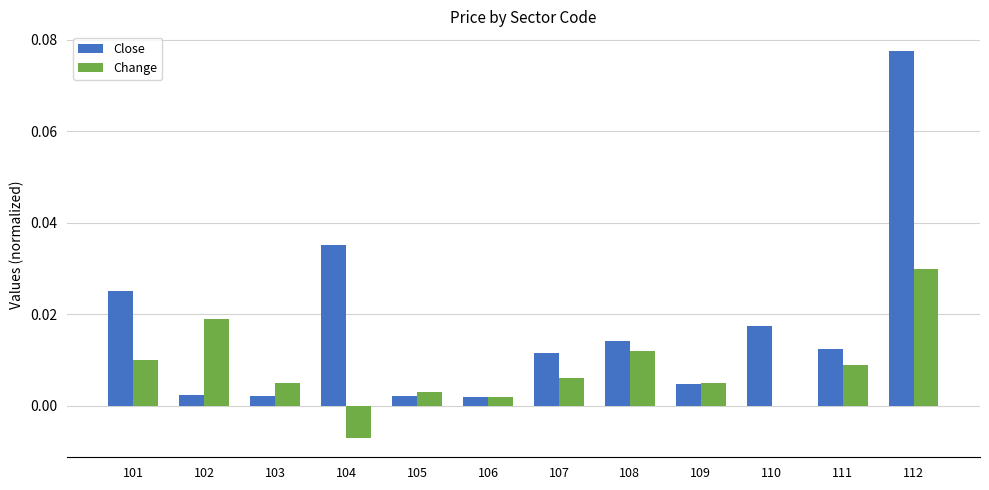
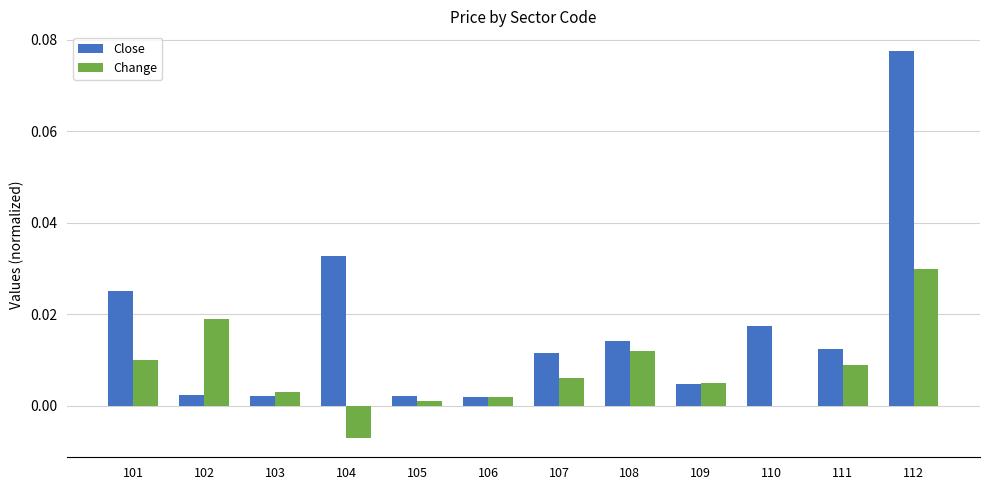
Change, 103: 0.005 -> 0.003
Close, 104: 0.035 -> 0.033
Change, 105: 0.003 -> 0.001
